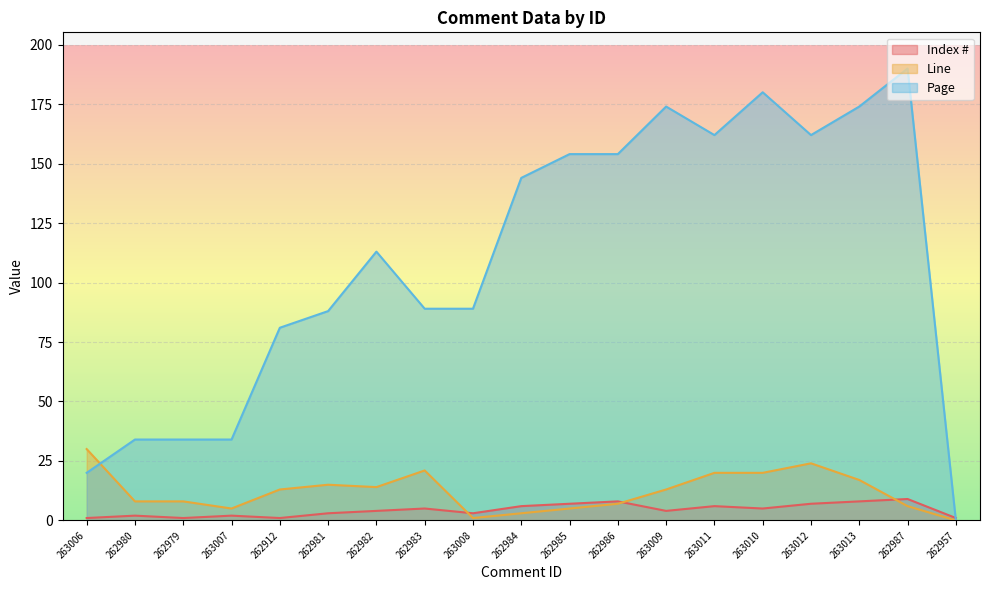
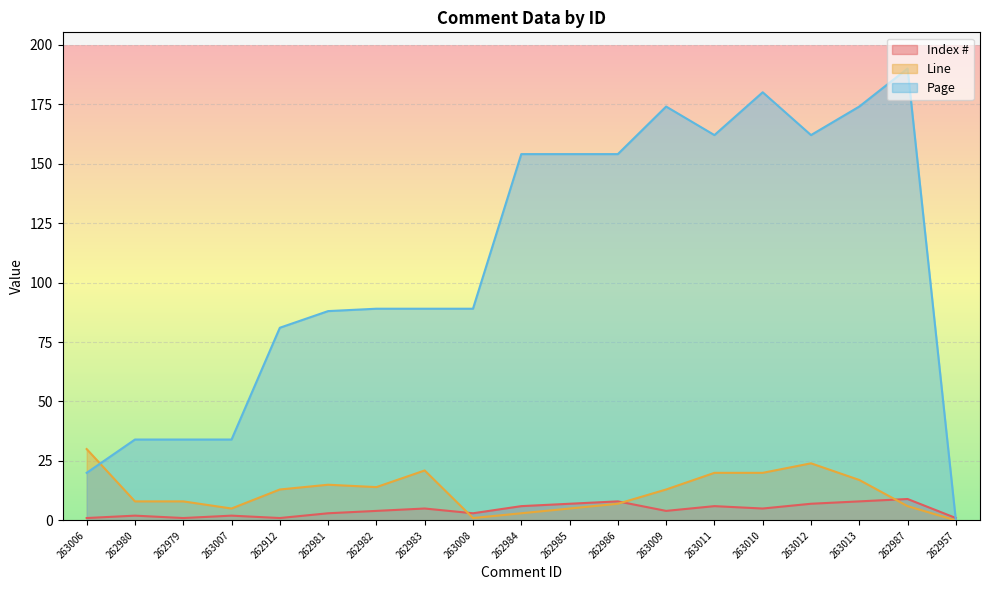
Page, 262982: 113 -> 89
Page, 262984: 144 -> 154
